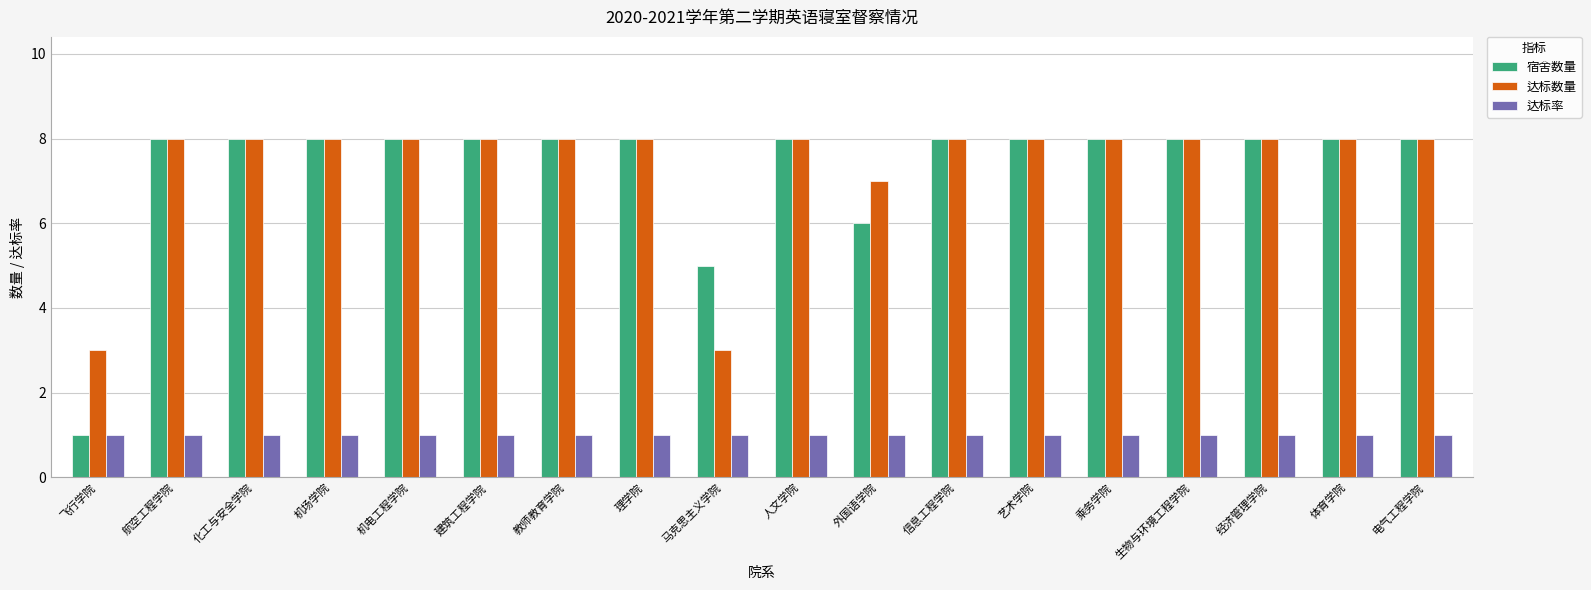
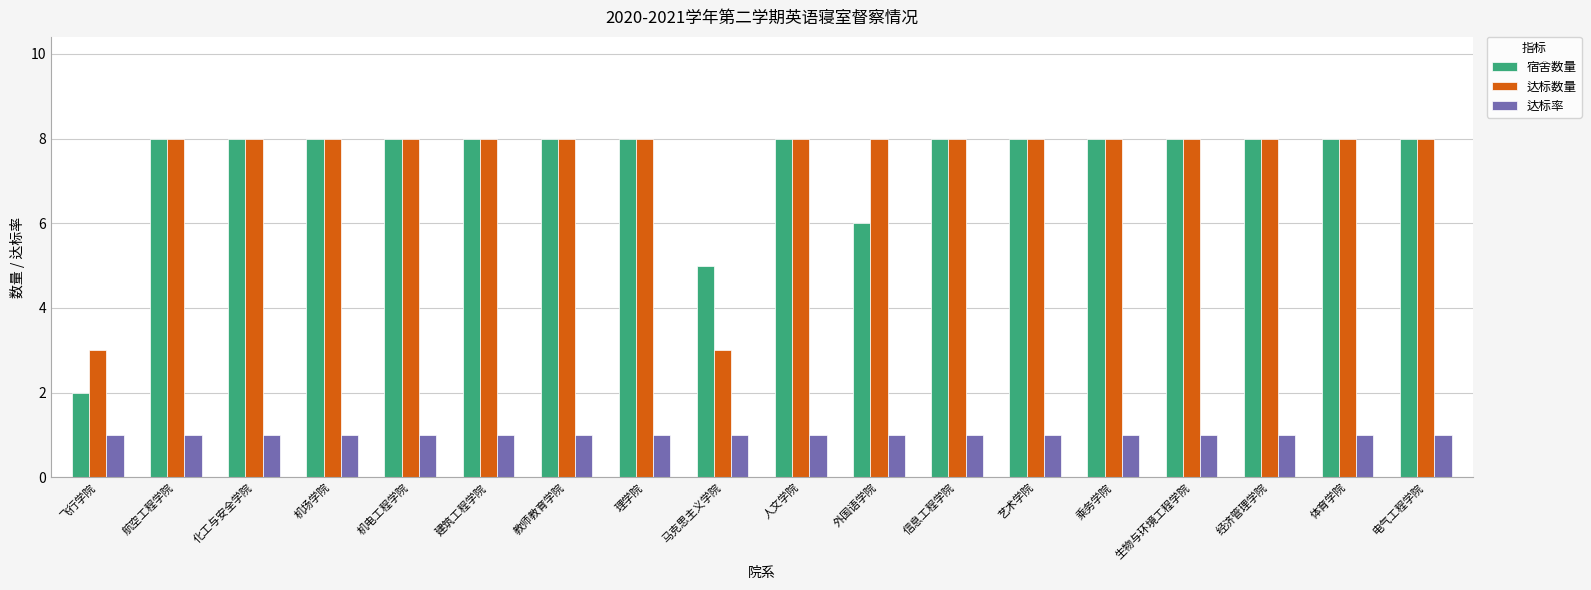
宿舍数量, 飞行学院: 1 -> 2
达标数量, 外国语学院: 7 -> 8
